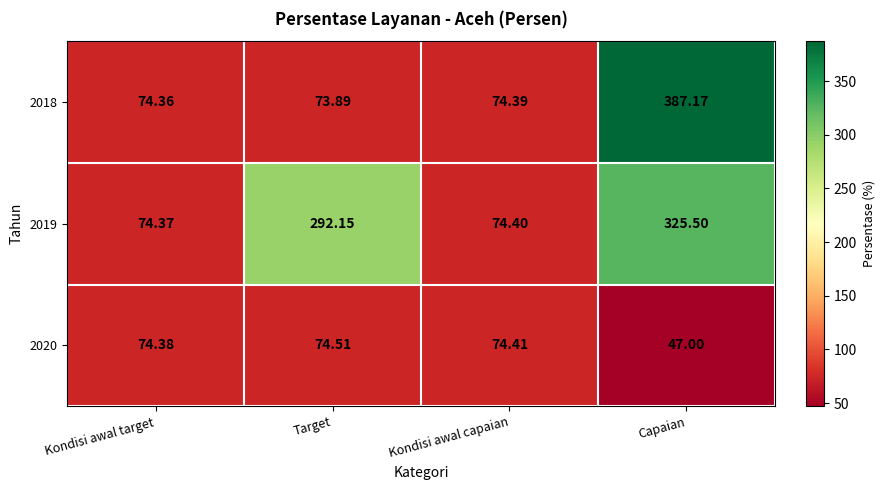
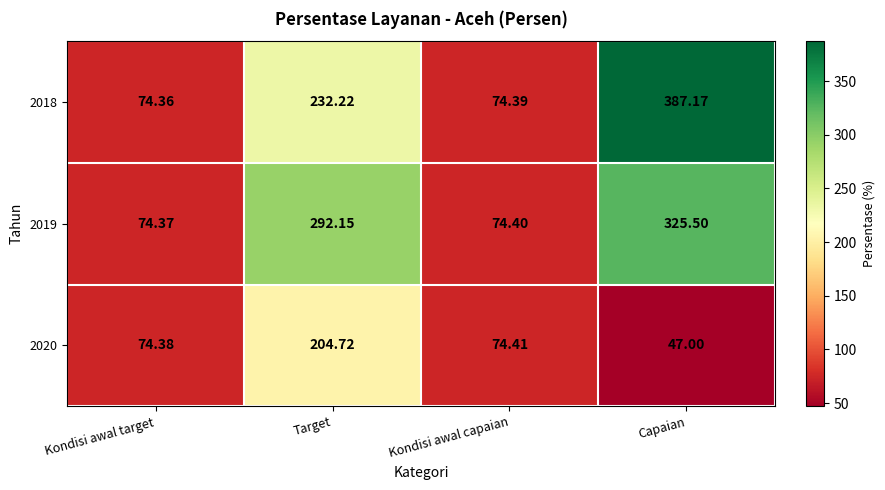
2018, Target: 73.89 -> 232.22
2020, Target: 74.51 -> 204.72
